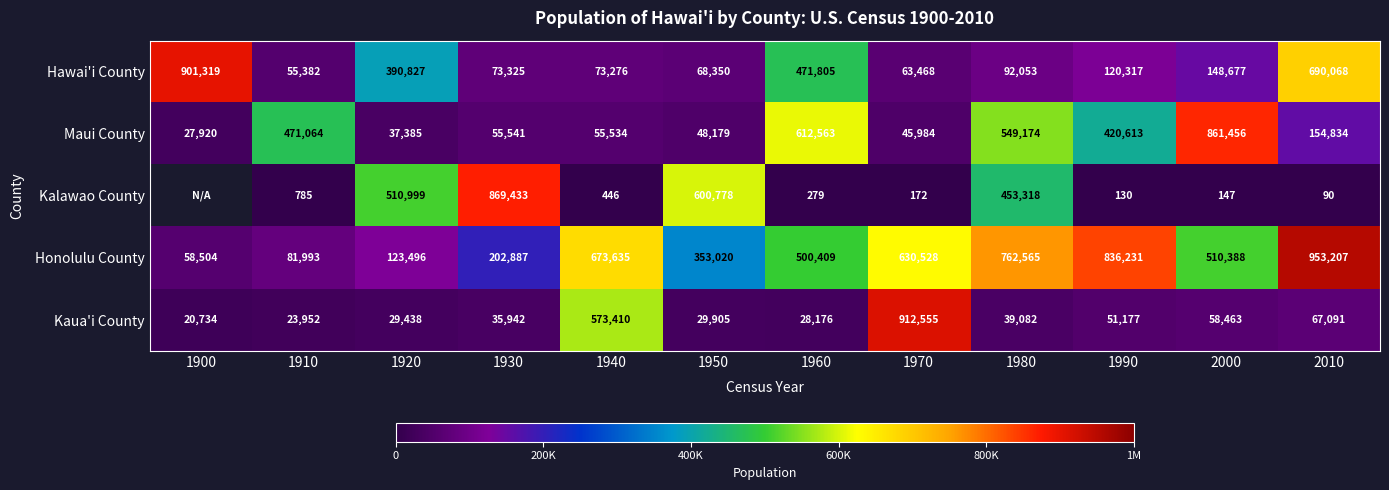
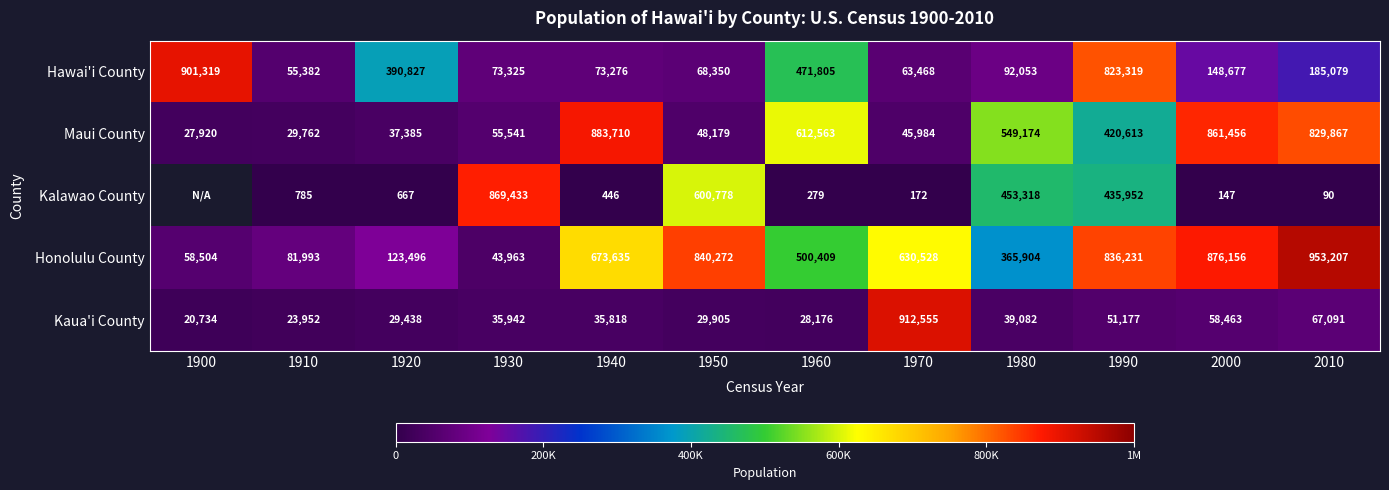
Hawai'i County, 1990: 120,317 -> 823,319
Hawai'i County, 2010: 690,068 -> 185,079
Maui County, 1910: 471,064 -> 29,762
Maui County, 1940: 55,534 -> 883,710
Maui County, 2010: 154,834 -> 829,867
Kalawao County, 1920: 510,999 -> 667
Kalawao County, 1990: 130 -> 435,952
Honolulu County, 1930: 202,887 -> 43,963
Honolulu County, 1950: 353,020 -> 840,272
Honolulu County, 1980: 762,565 -> 365,904
Honolulu County, 2000: 510,388 -> 876,156
Kaua'i County, 1940: 573,410 -> 35,818
